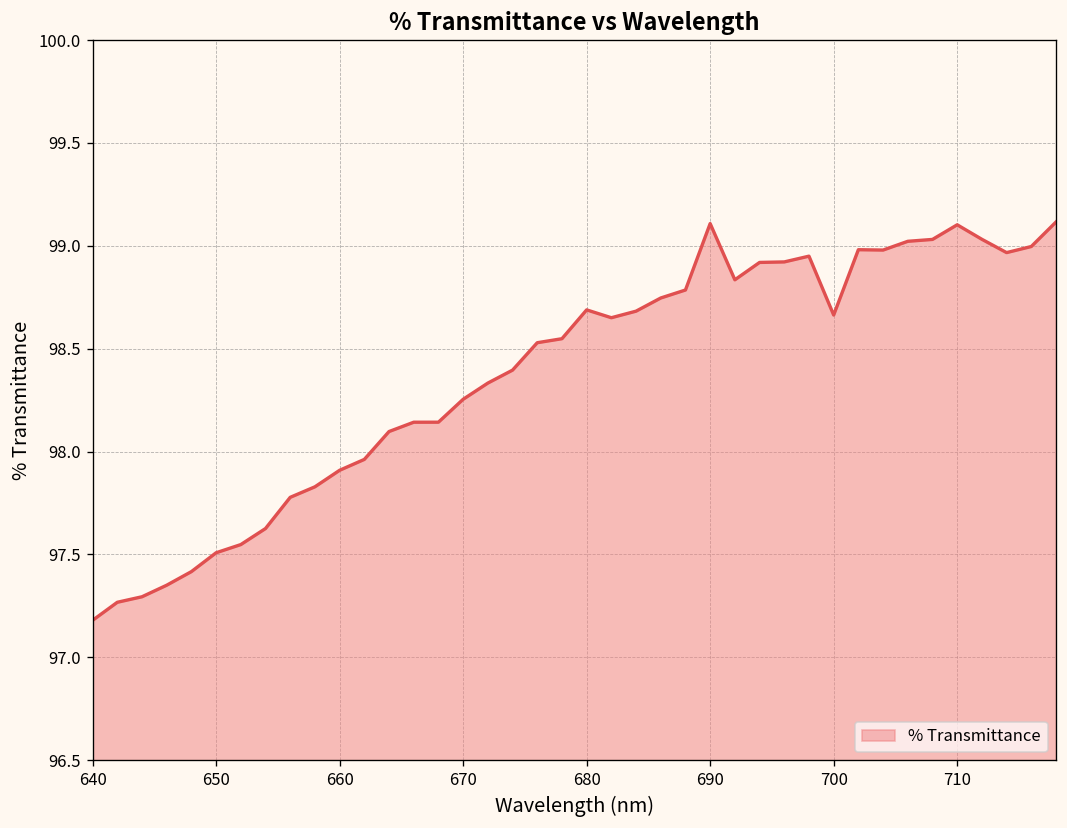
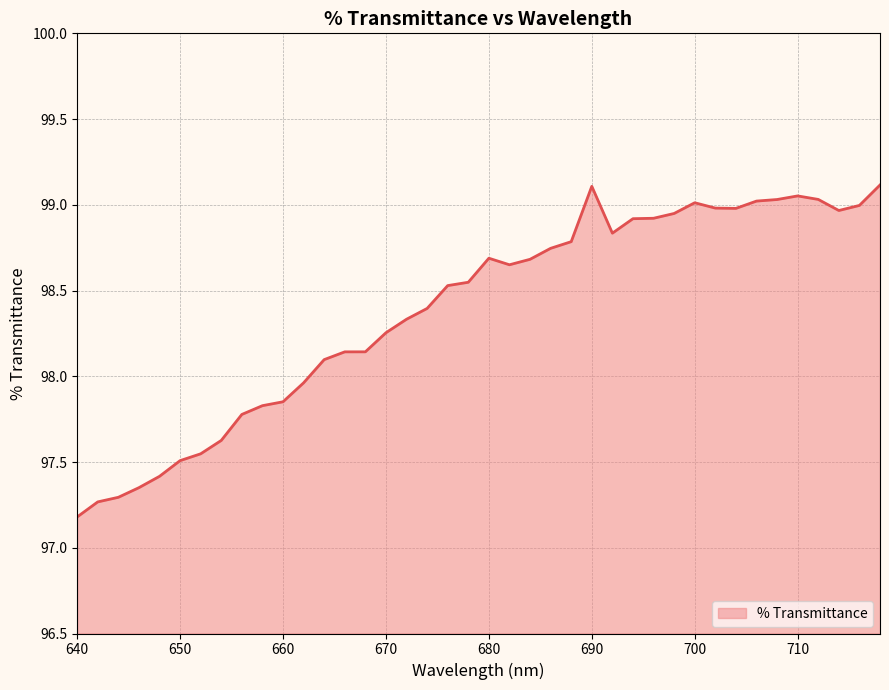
660: 97.91 -> 97.85
700: 98.66 -> 99.01
710: 99.10 -> 99.05
